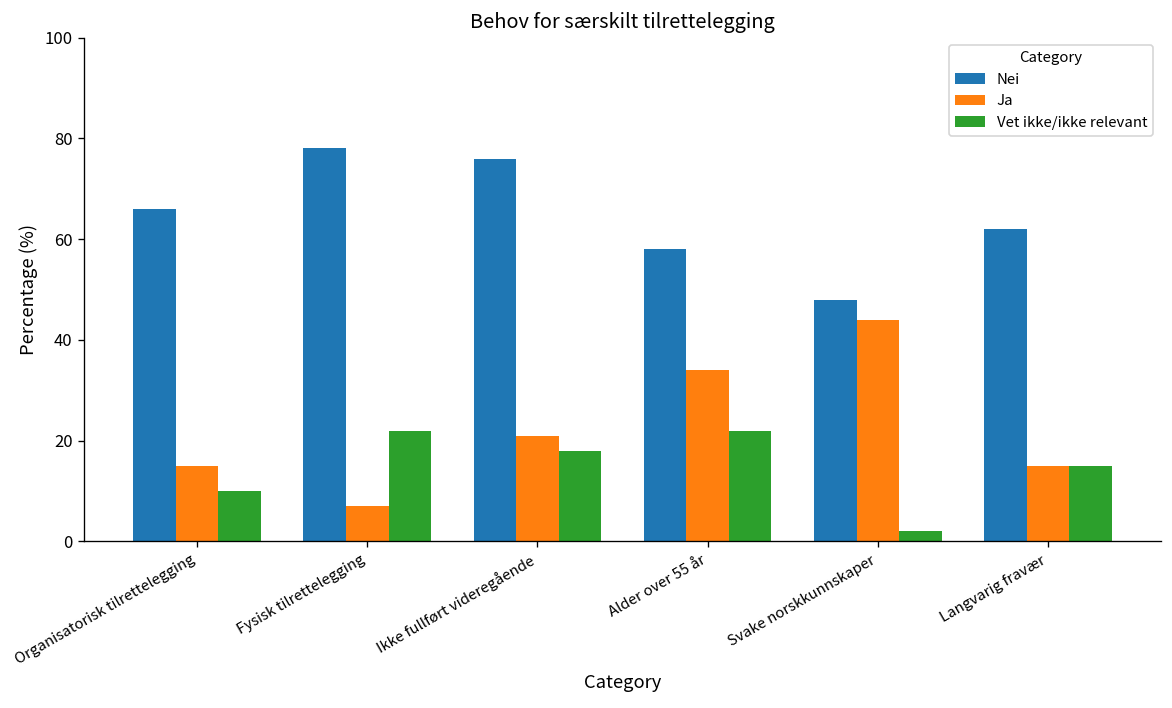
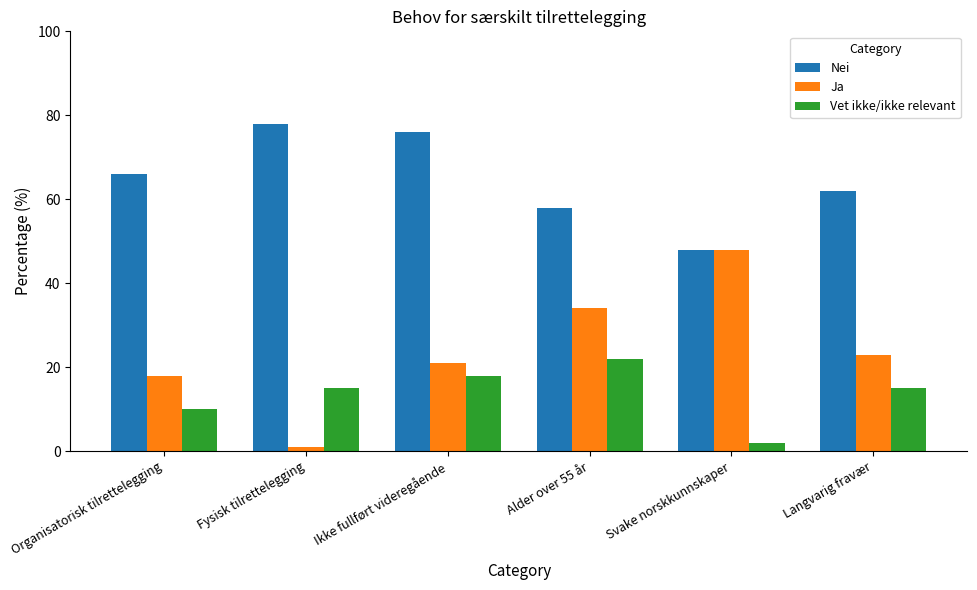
Ja, Organisatorisk tilrettelegging: 15 -> 18
Ja, Fysisk tilrettelegging: 7 -> 1
Vet ikke/ikke relevant, Fysisk tilrettelegging: 22 -> 15
Ja, Svake norskkunnskaper: 44 -> 48
Ja, Langvarig fravær: 15 -> 23
